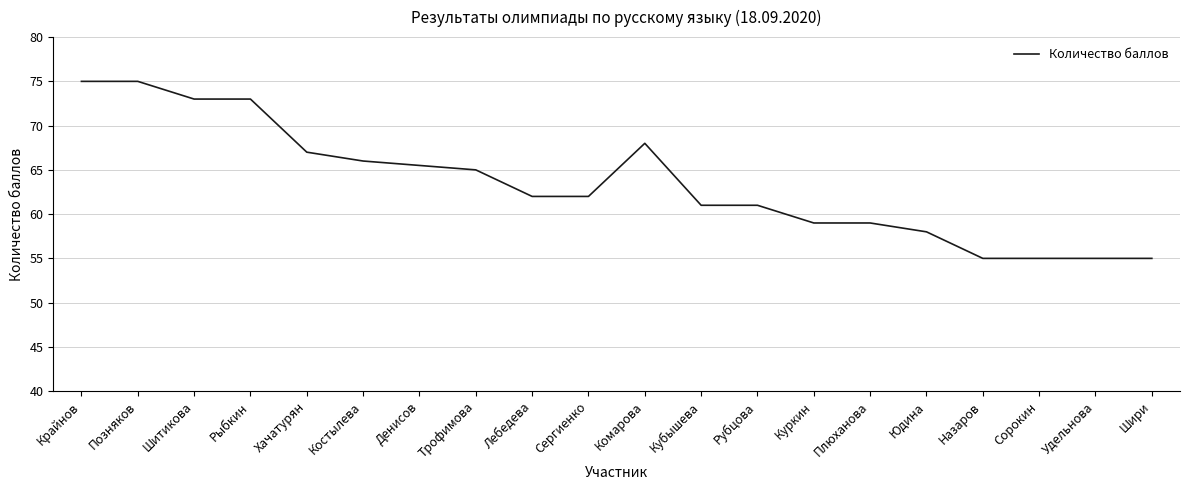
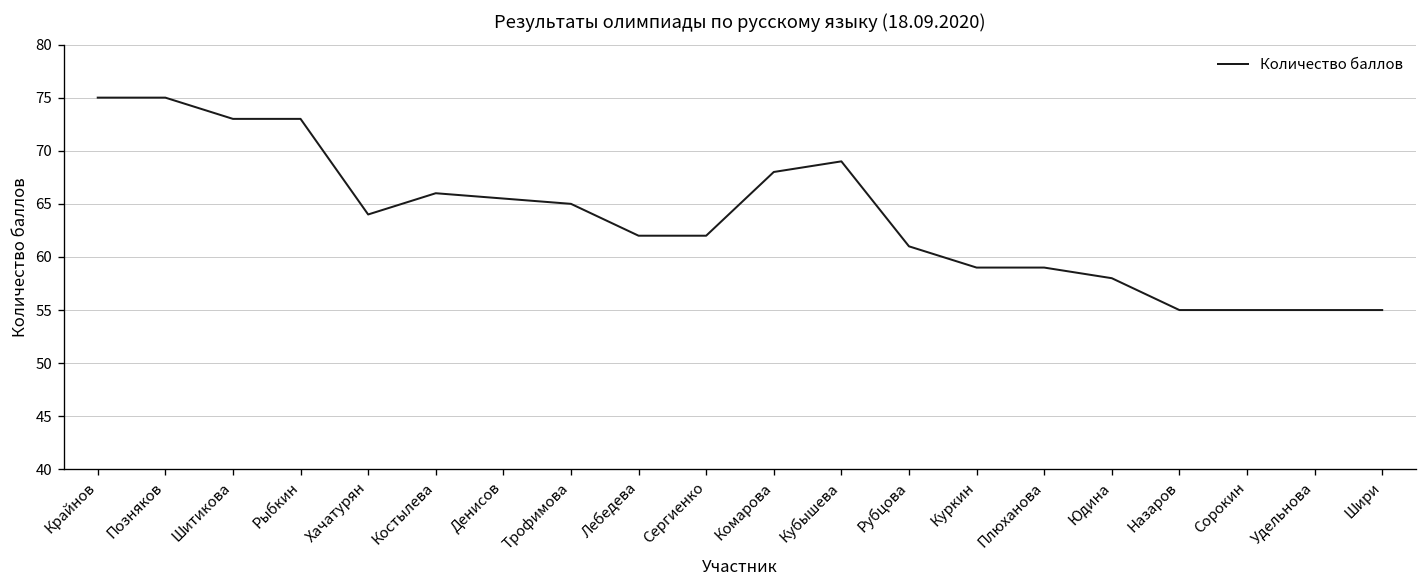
Хачатурян: 67 -> 64
Кубышева: 61 -> 69
